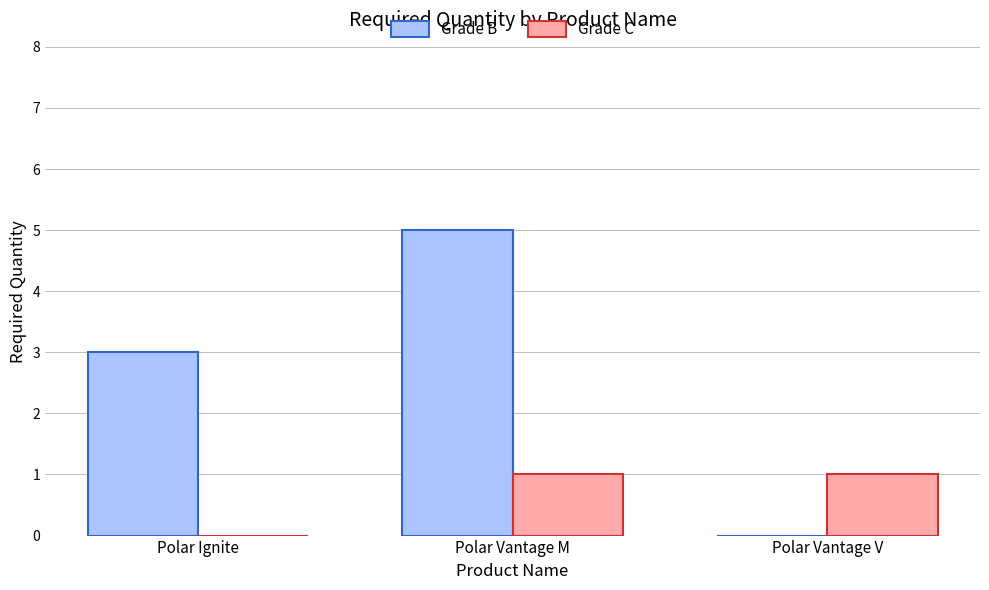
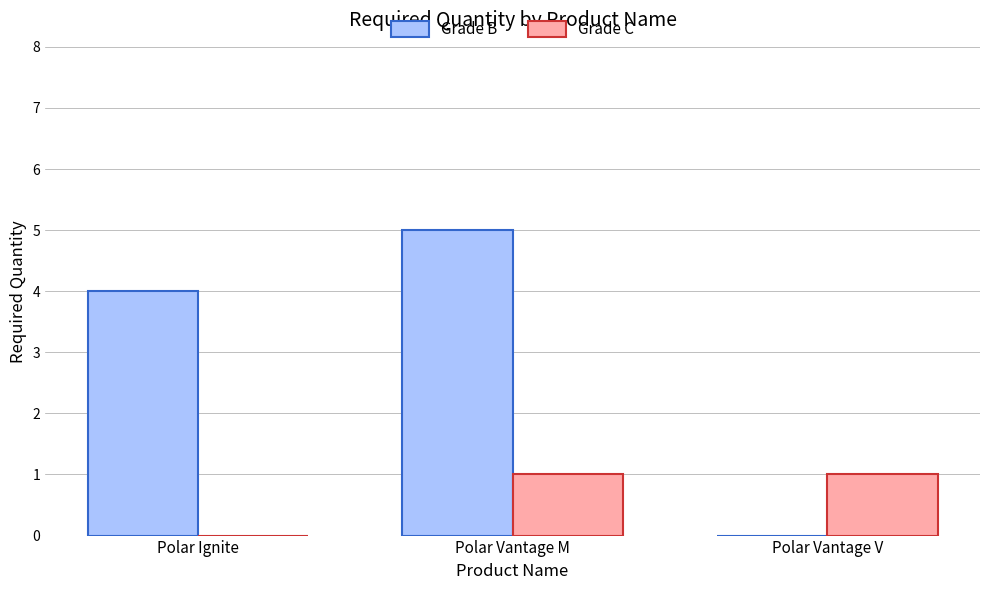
Grade B, Polar Ignite: 3 -> 4
